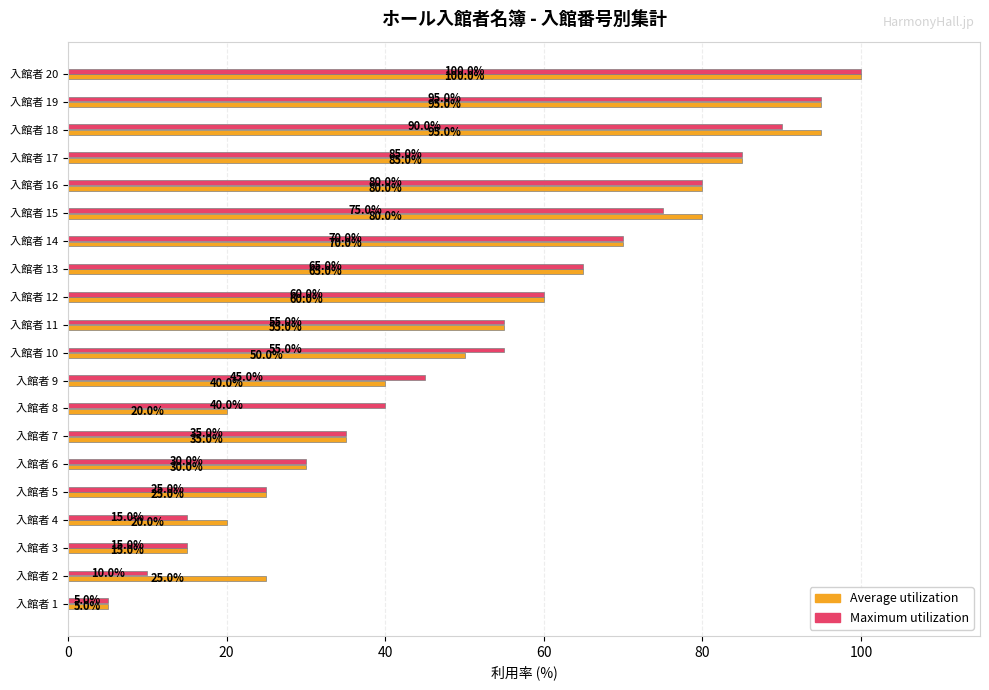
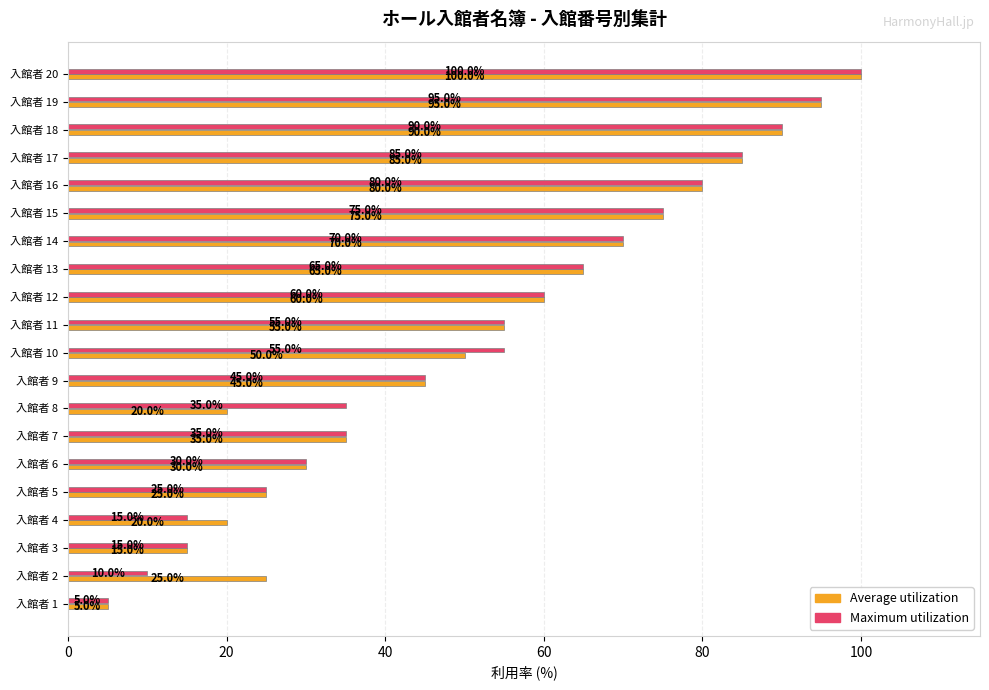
Average utilization, 入館者 18: 95.0% -> 90.0%
Average utilization, 入館者 15: 80.0% -> 75.0%
Average utilization, 入館者 9: 40.0% -> 45.0%
Maximum utilization, 入館者 8: 40.0% -> 35.0%
